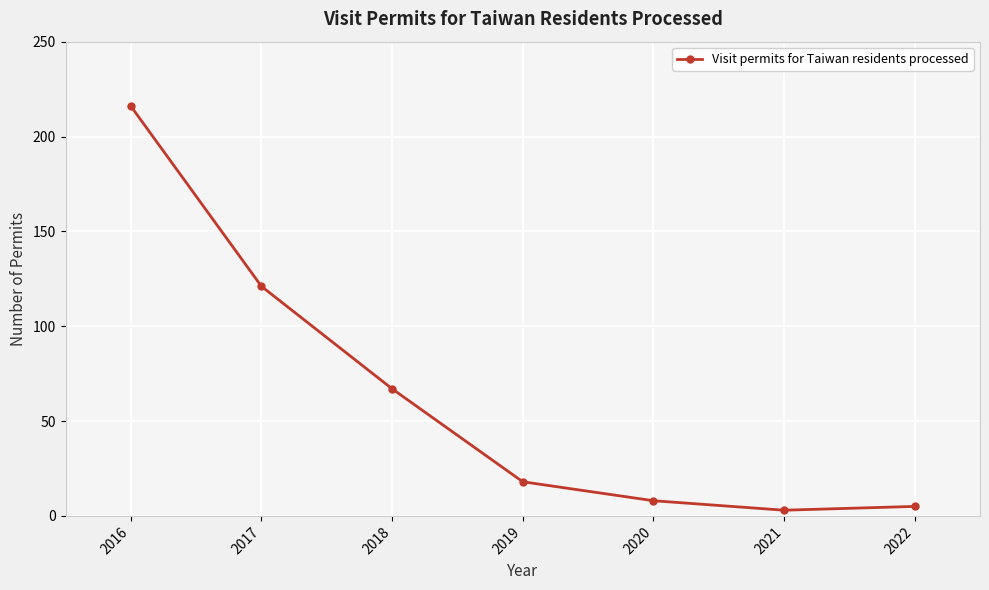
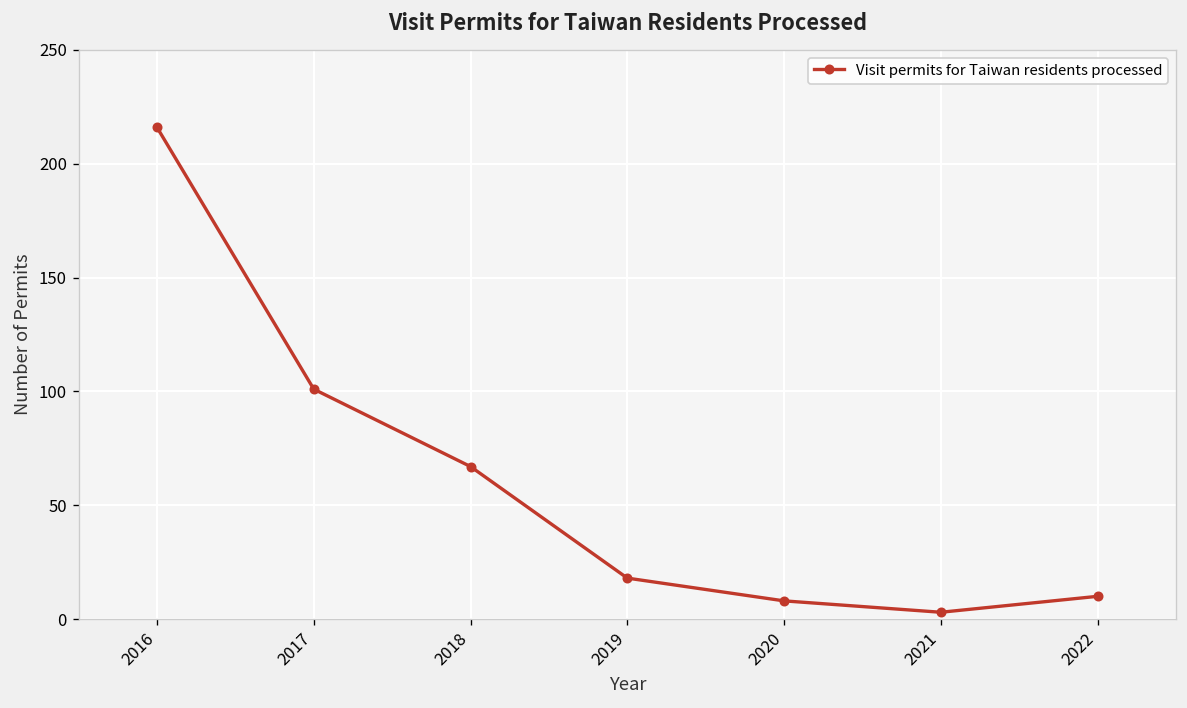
2017: 121 -> 101
2022: 5 -> 10
